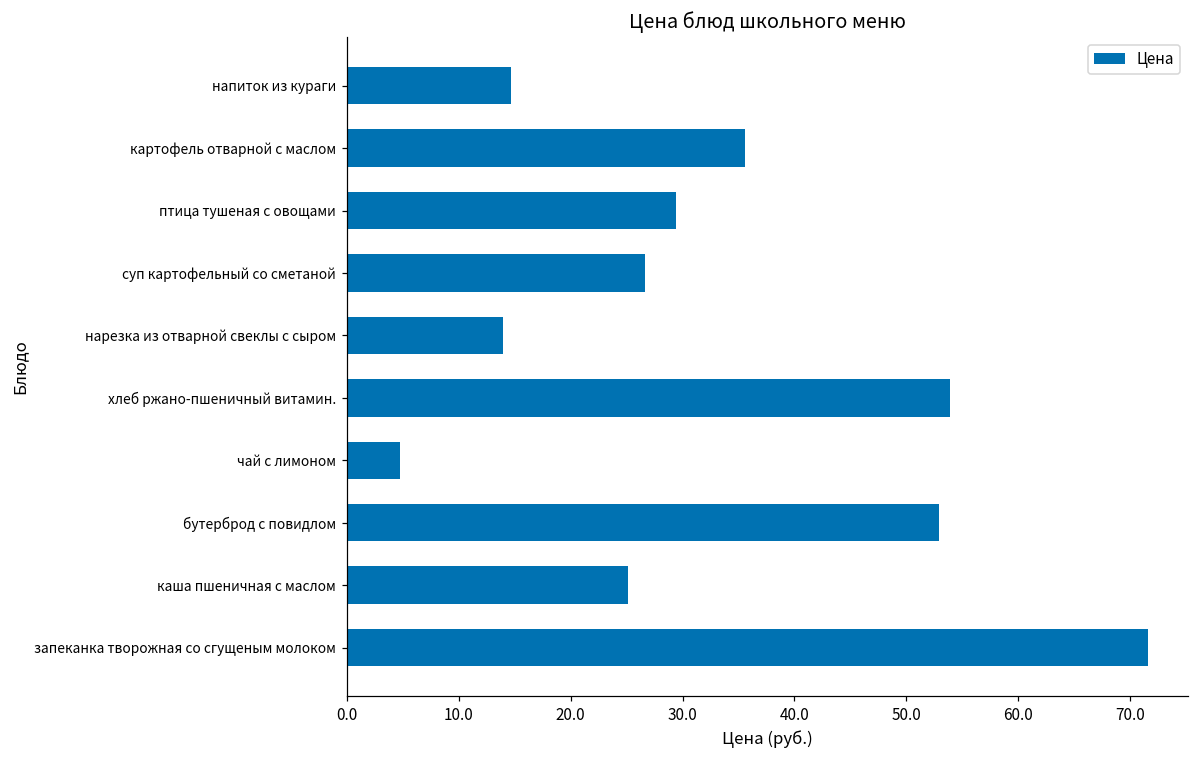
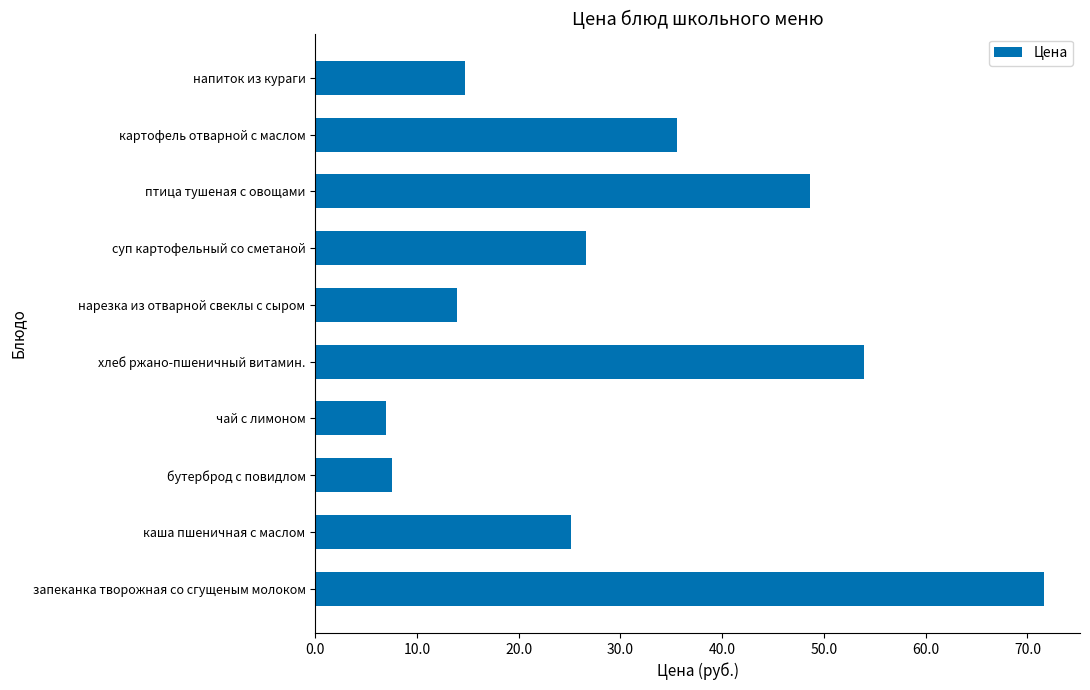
птица тушеная с овощами: 29.4 -> 48.7
чай с лимоном: 4.7 -> 7.0
бутерброд с повидлом: 52.9 -> 7.5
